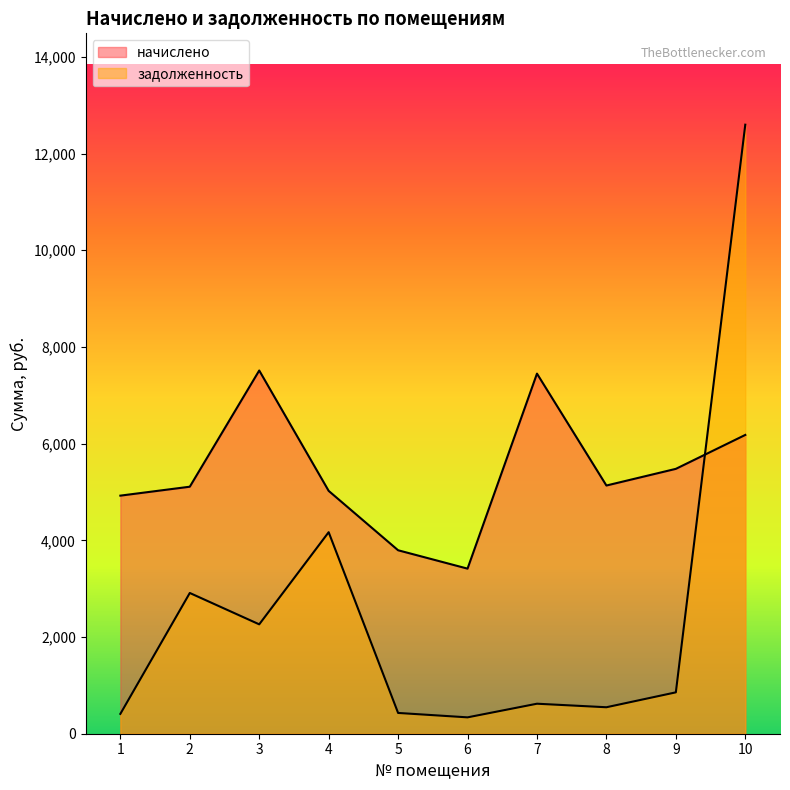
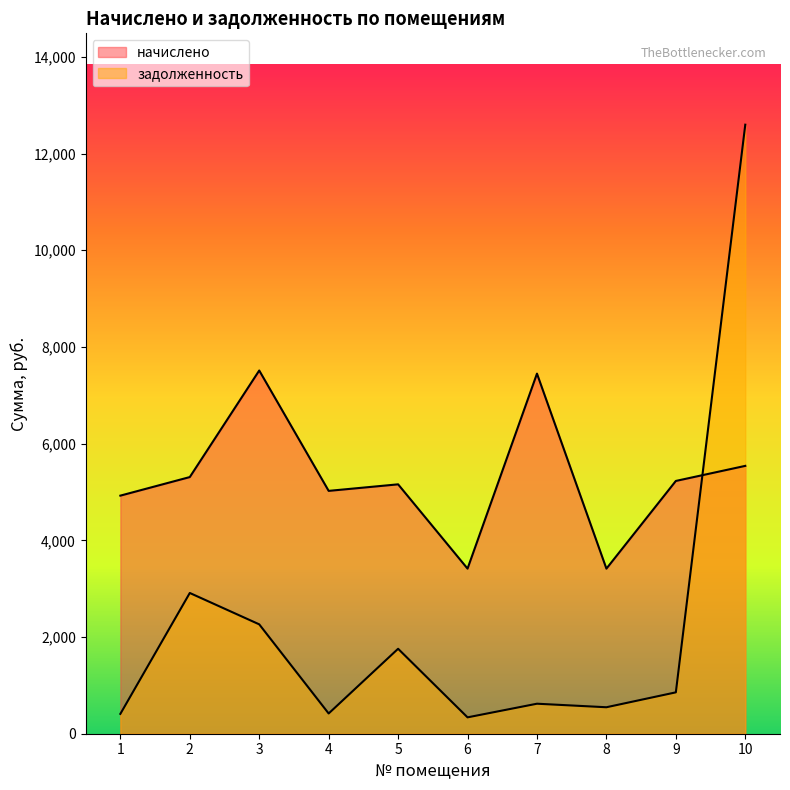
начислено, 2: 5,100 -> 5,300
задолженность, 4: 4,200 -> 400
начислено, 5: 3,800 -> 5,200
задолженность, 5: 400 -> 1,800
начислено, 8: 5,100 -> 3,400
начислено, 9: 5,500 -> 5,200
начислено, 10: 6,200 -> 5,500
